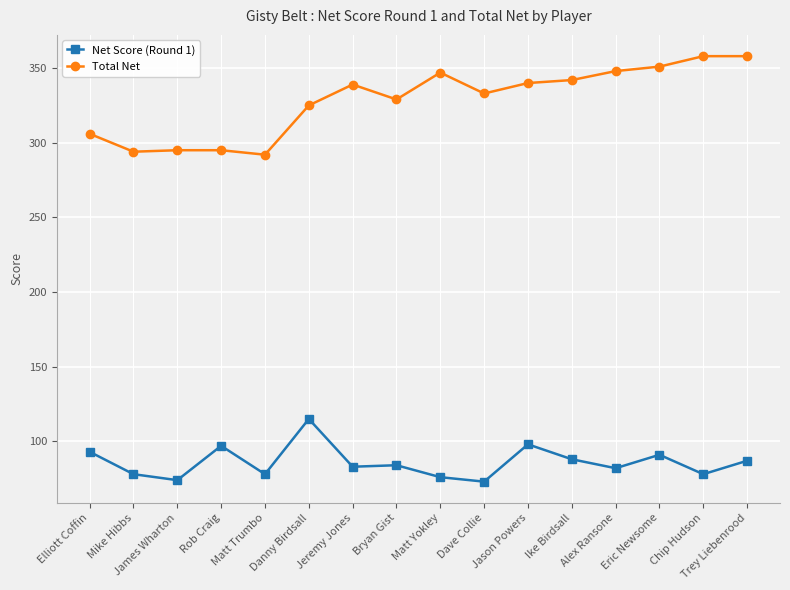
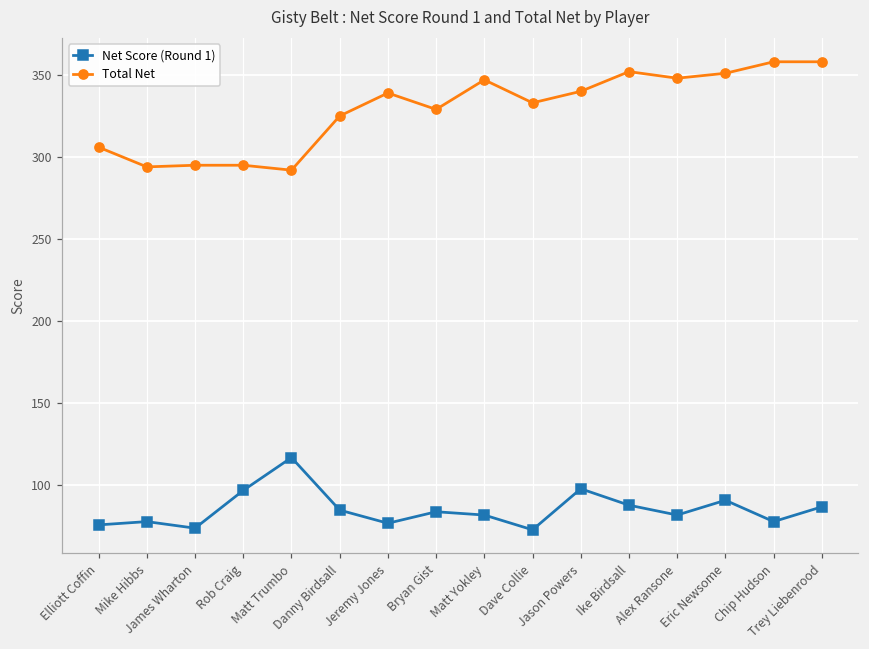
Net Score (Round 1), Elliott Coffin: 93 -> 76
Net Score (Round 1), Matt Trumbo: 78 -> 117
Net Score (Round 1), Danny Birdsall: 115 -> 85
Net Score (Round 1), Jeremy Jones: 83 -> 77
Net Score (Round 1), Matt Yokley: 76 -> 82
Total Net, Ike Birdsall: 342 -> 352
